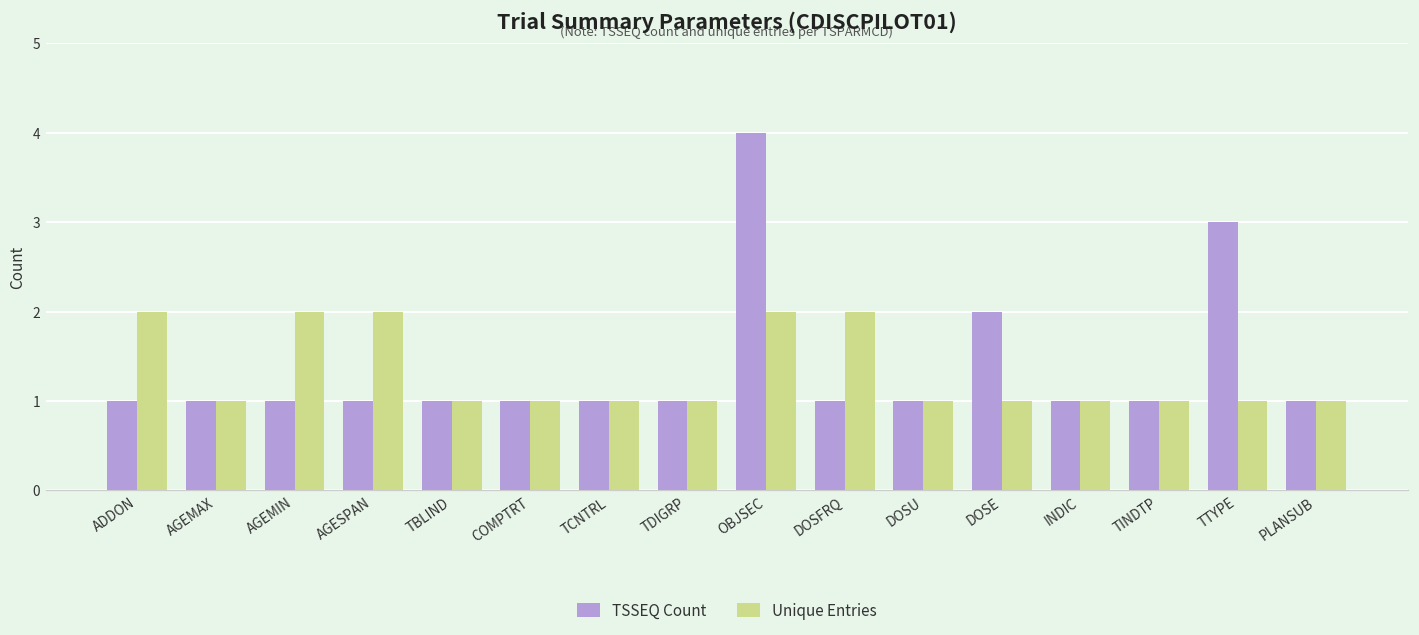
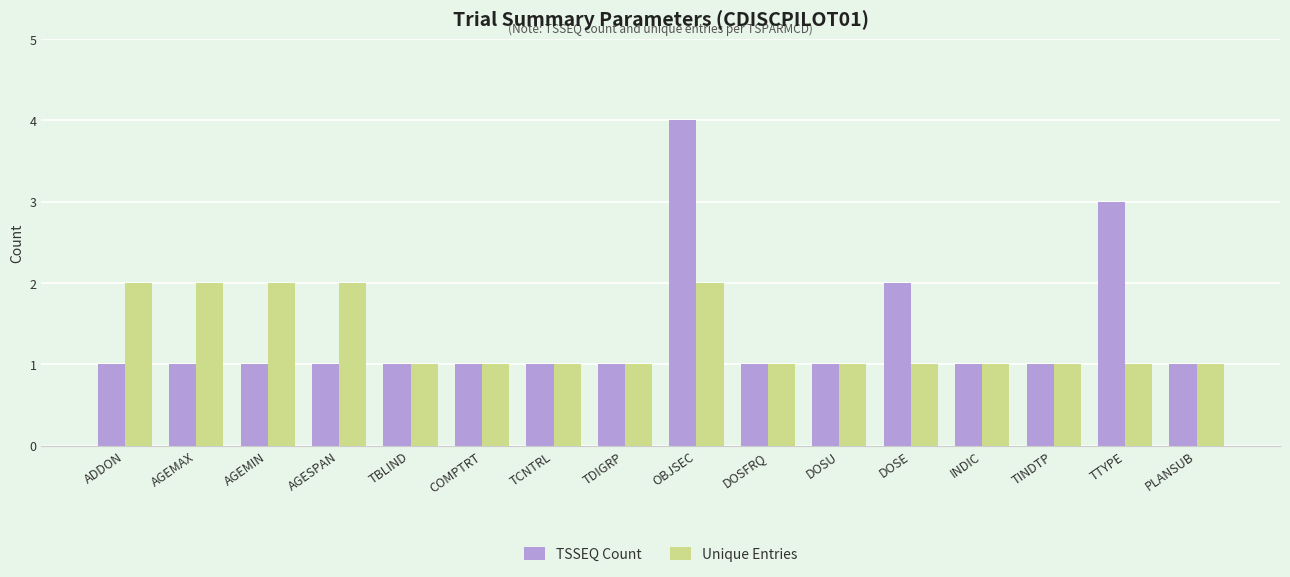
Unique Entries, AGEMAX: 1 -> 2
Unique Entries, DOSFRQ: 2 -> 1
